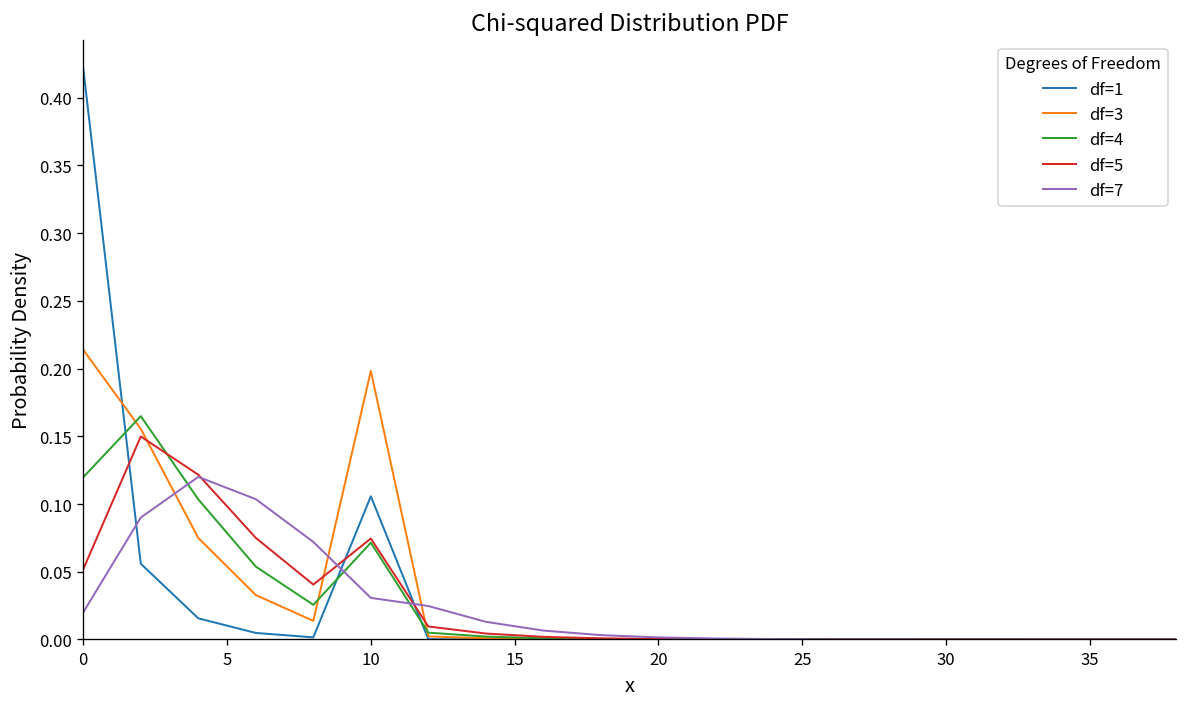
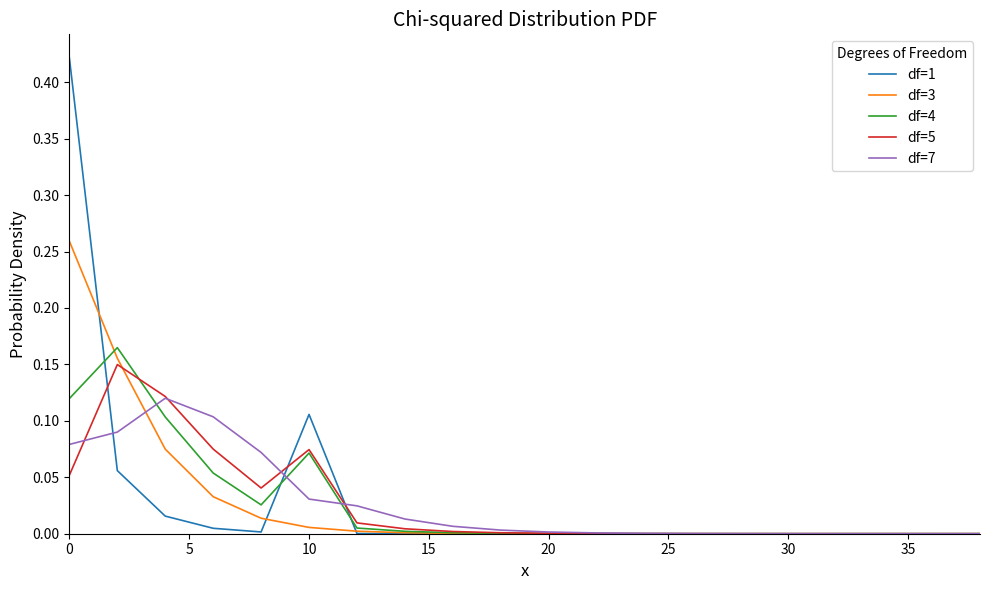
df=3, 0: 0.214 -> 0.259
df=7, 0: 0.020 -> 0.079
df=3, 10: 0.198 -> 0.006
